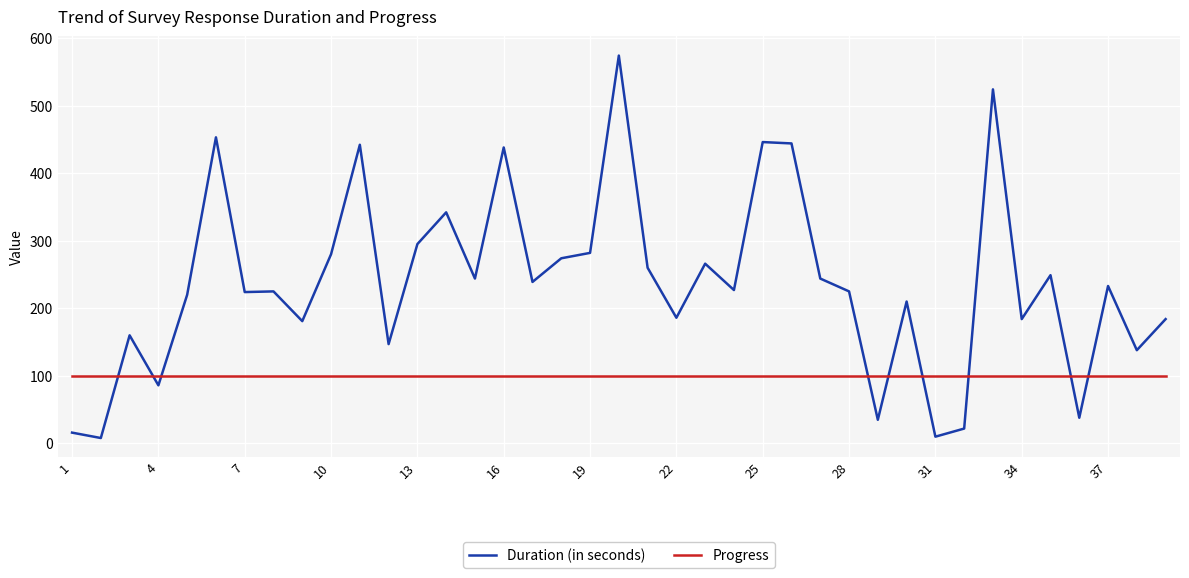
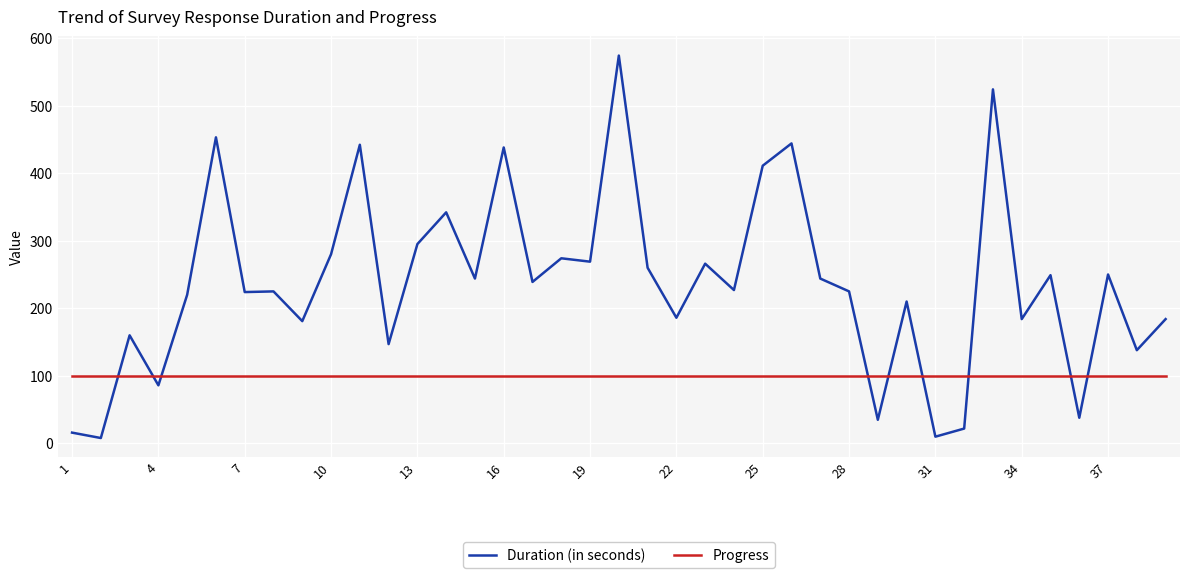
Duration (in seconds), 19: 280 -> 270
Duration (in seconds), 25: 450 -> 410
Duration (in seconds), 37: 230 -> 250
